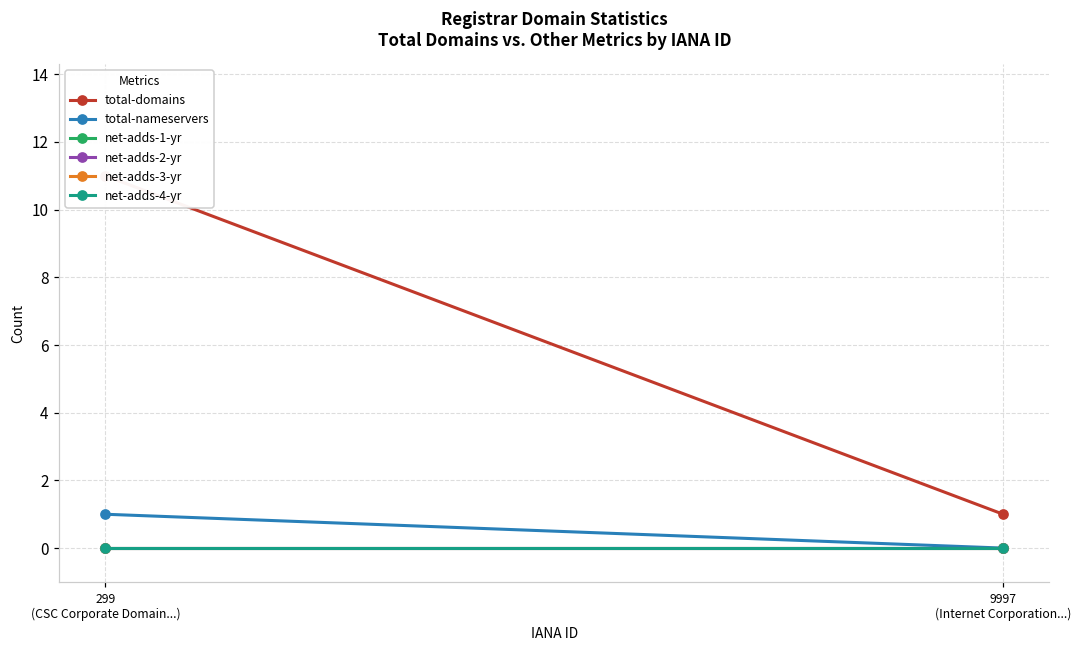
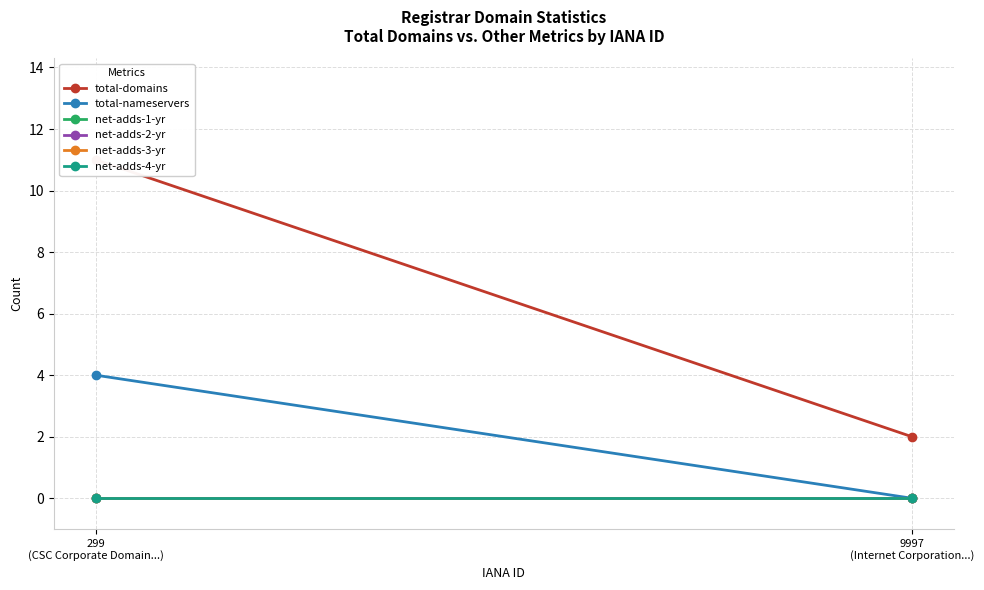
total-nameservers, 299 (CSC Corporate Domain...): 1 -> 4
total-domains, 9997 (Internet Corporation...): 1 -> 2
